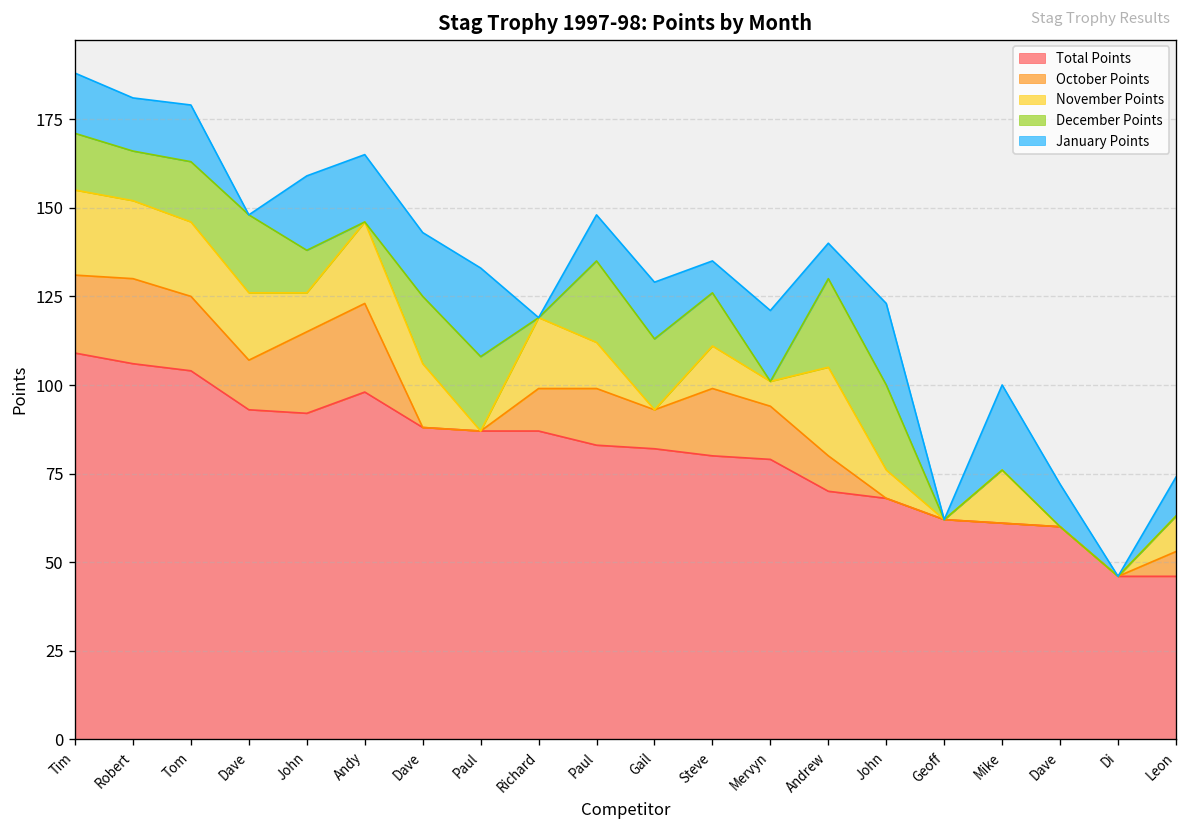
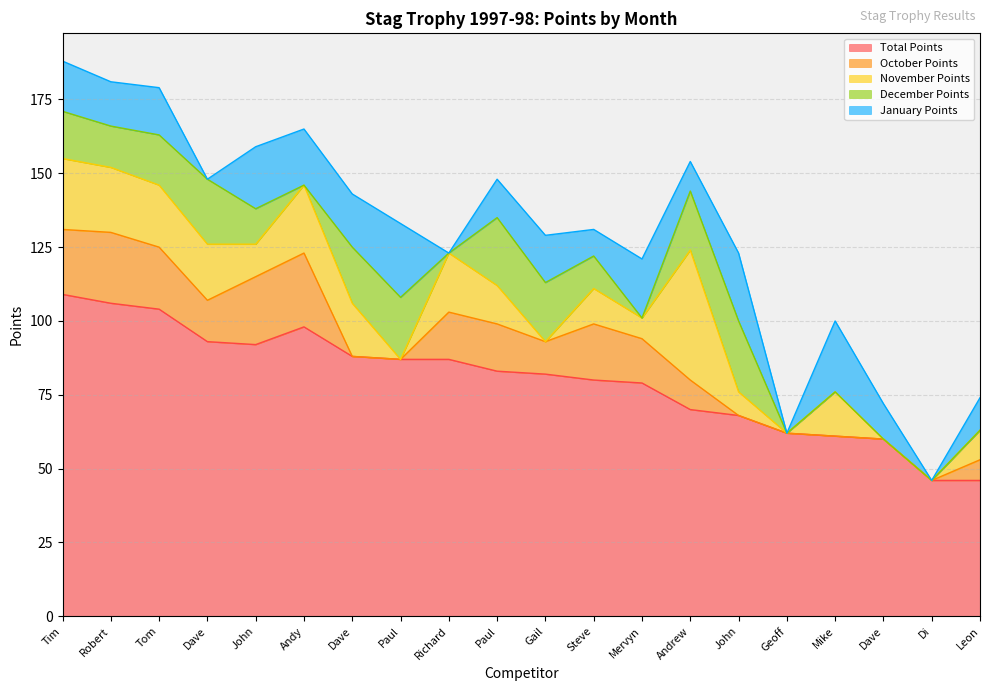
October Points, Richard: 12 -> 16
December Points, Steve: 15 -> 11
November Points, Andrew: 25 -> 44
December Points, Andrew: 25 -> 20
